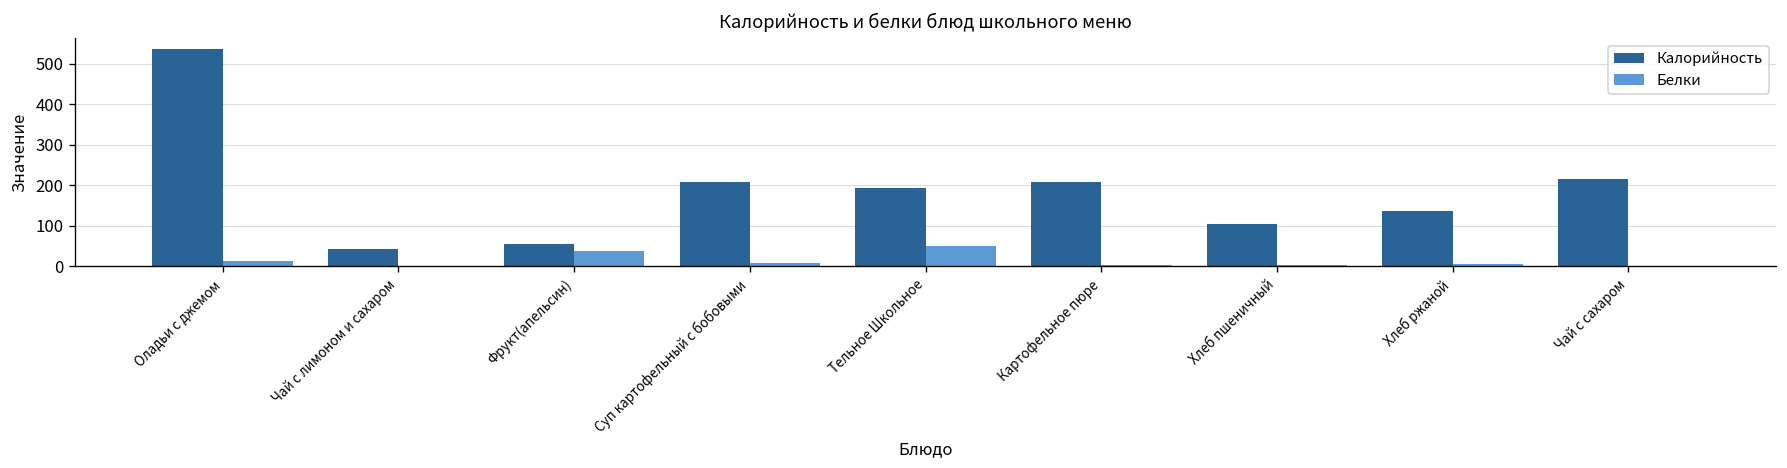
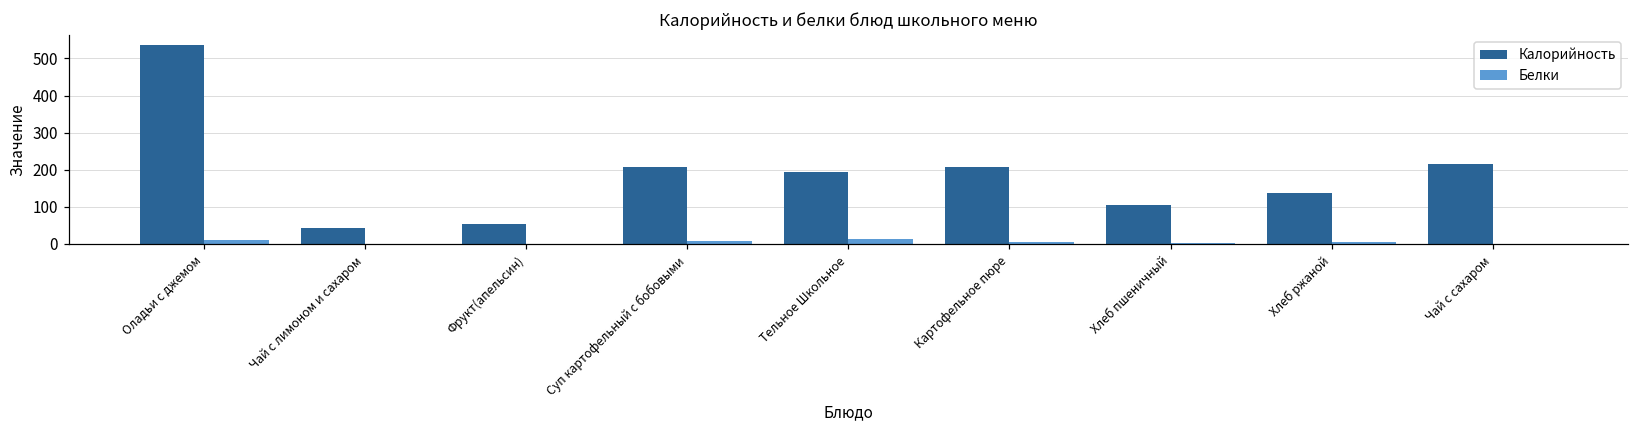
Белки, Фрукт(апельсин): 40 -> 0
Белки, Тельное Школьное: 50 -> 10
